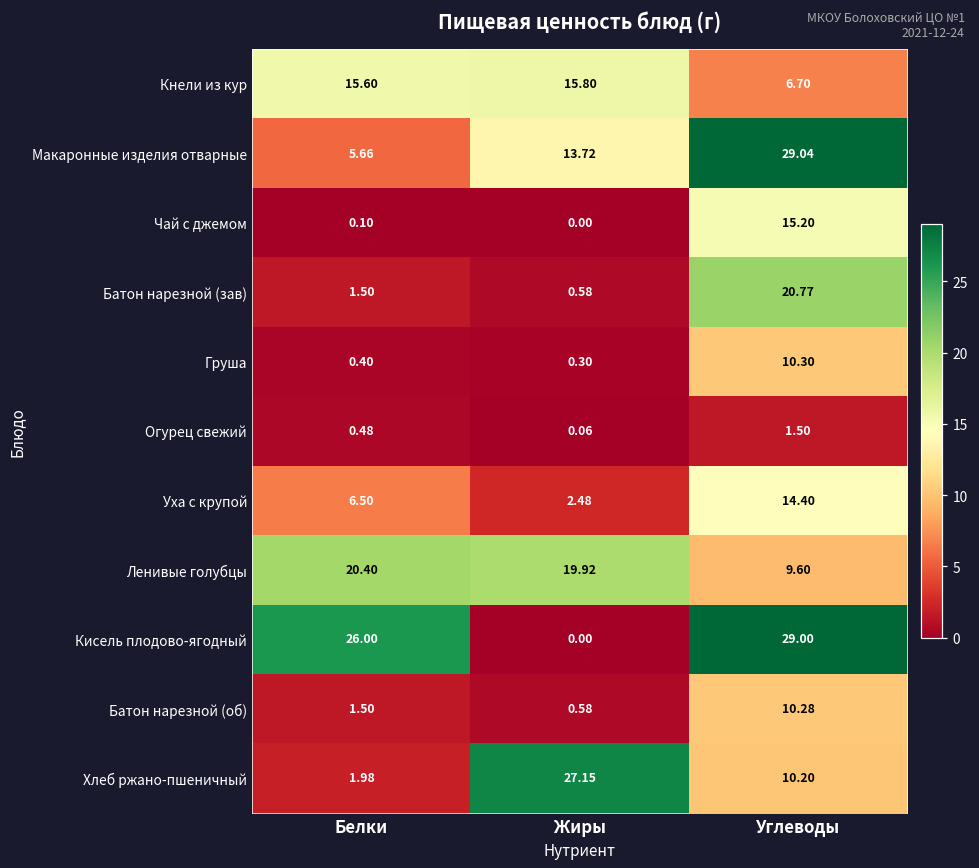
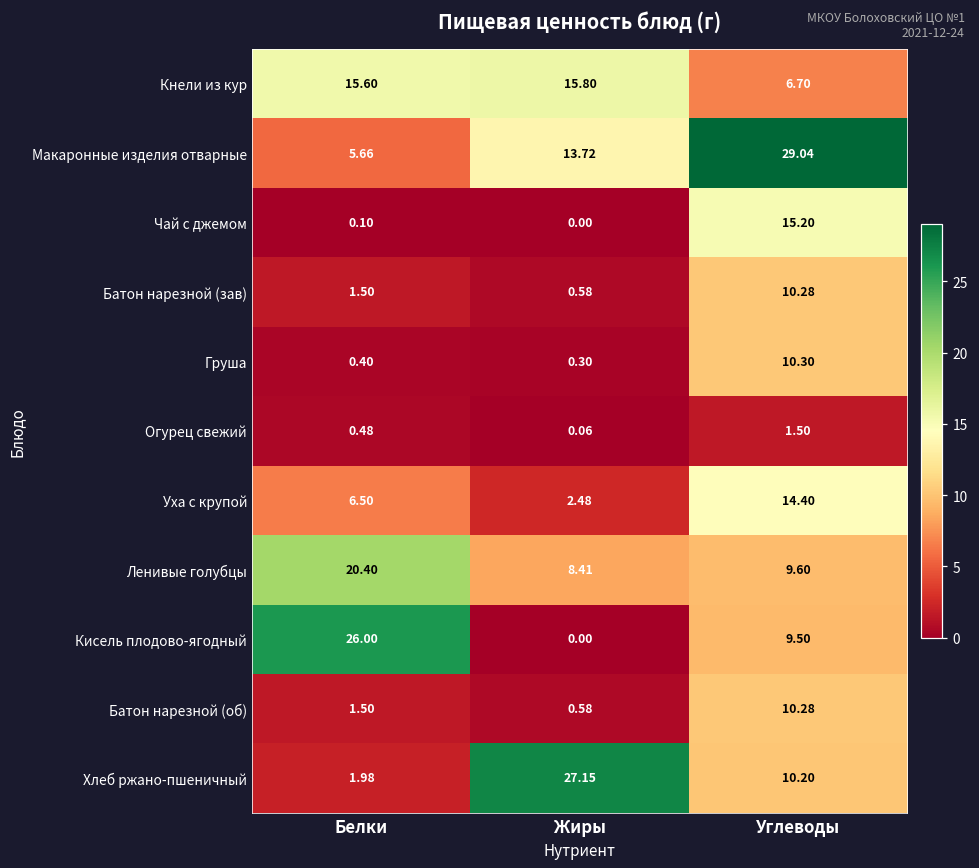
Батон нарезной (зав), Углеводы: 20.77 -> 10.28
Ленивые голубцы, Жиры: 19.92 -> 8.41
Кисель плодово-ягодный, Углеводы: 29.00 -> 9.50
